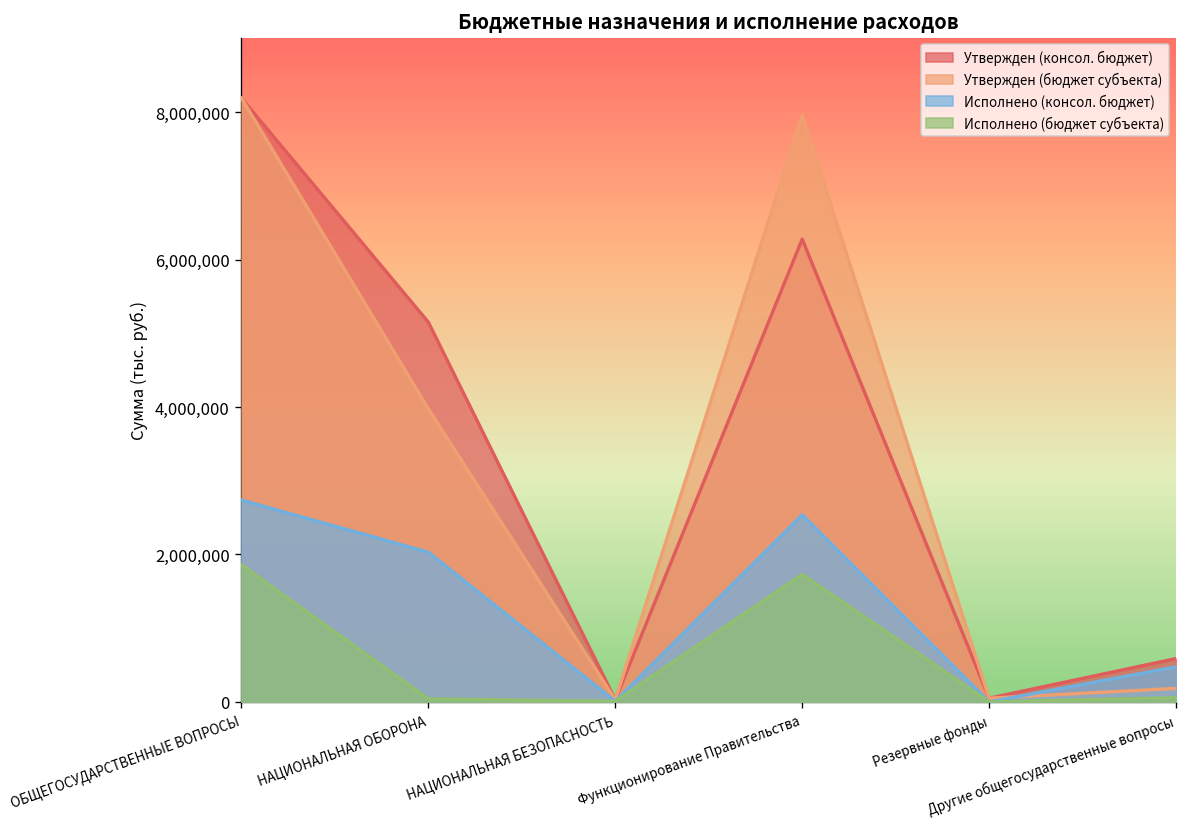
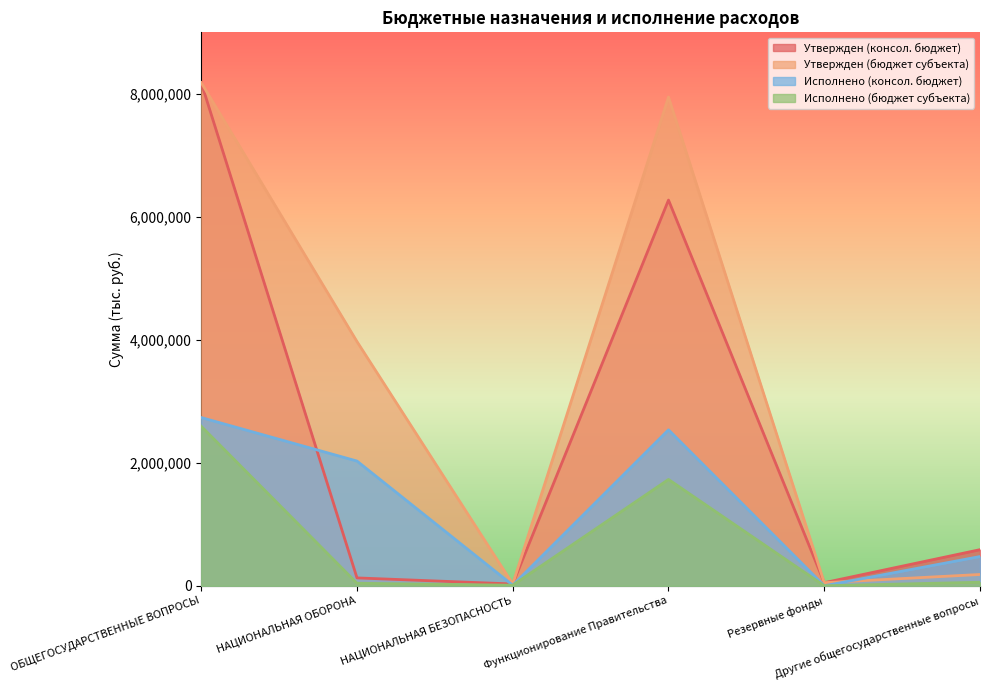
Исполнено (бюджет субъекта), ОБЩЕГОСУДАРСТВЕННЫЕ ВОПРОСЫ: 1,900,000 -> 2,600,000
Утвержден (консол. бюджет), НАЦИОНАЛЬНАЯ ОБОРОНА: 5,100,000 -> 100,000
